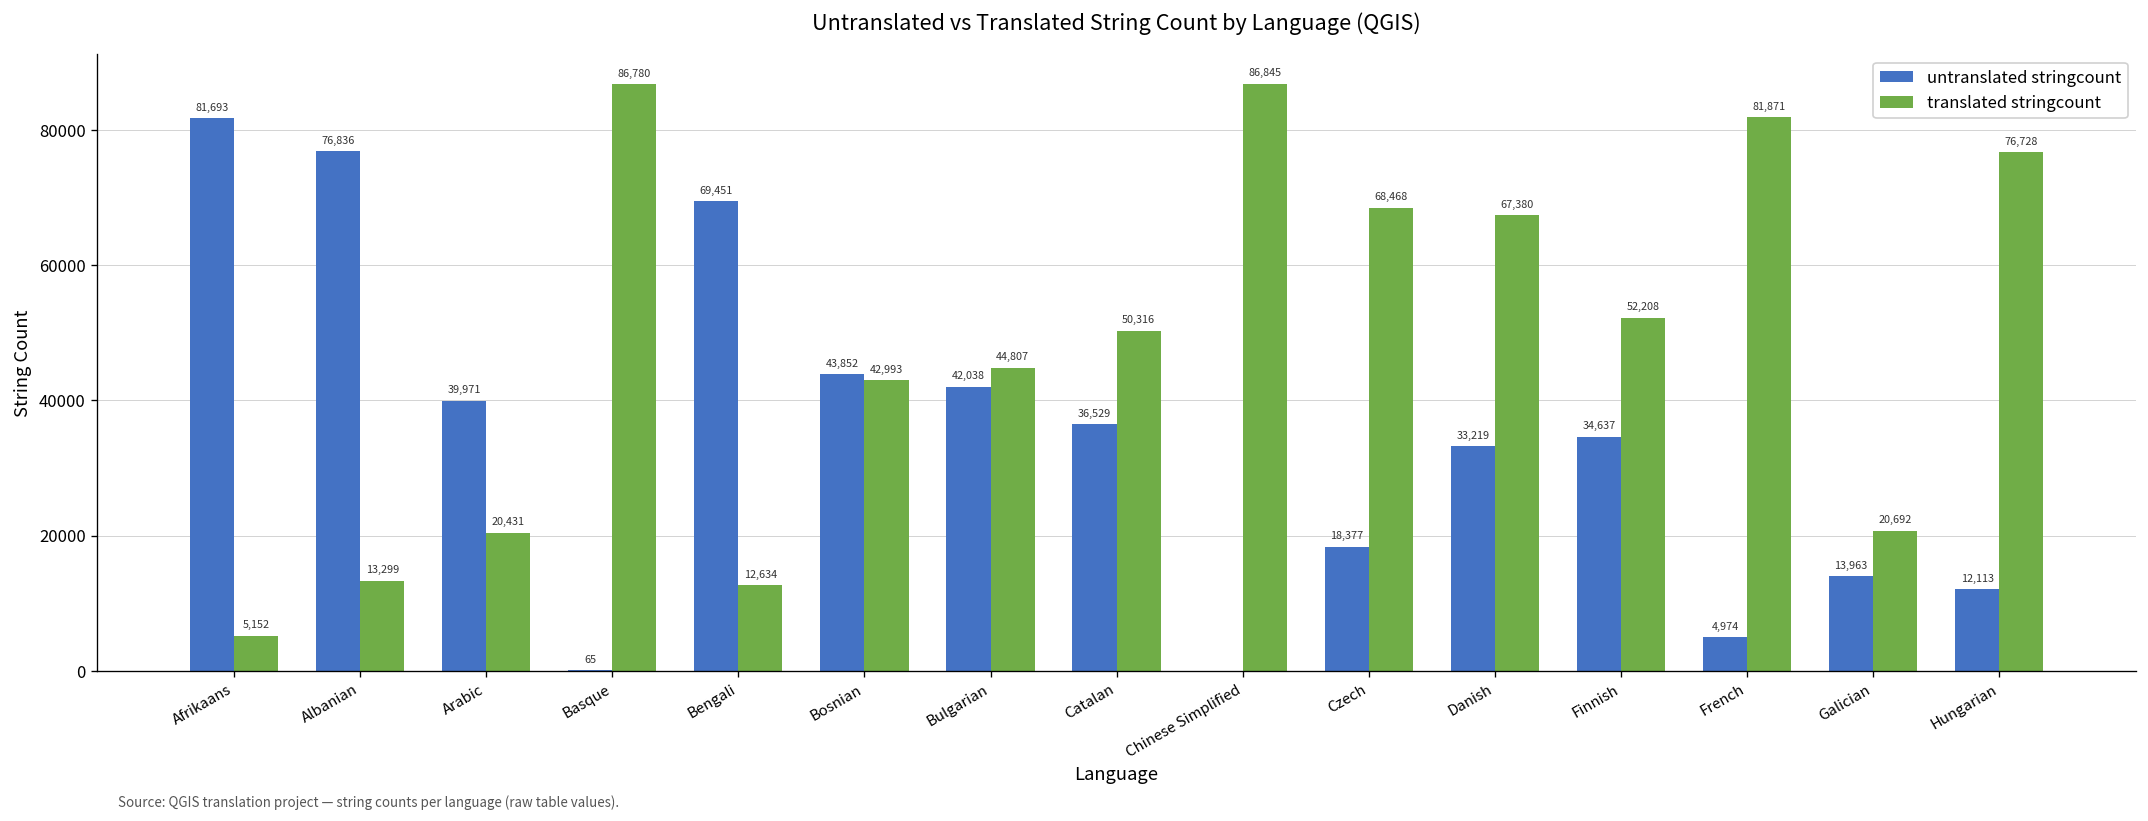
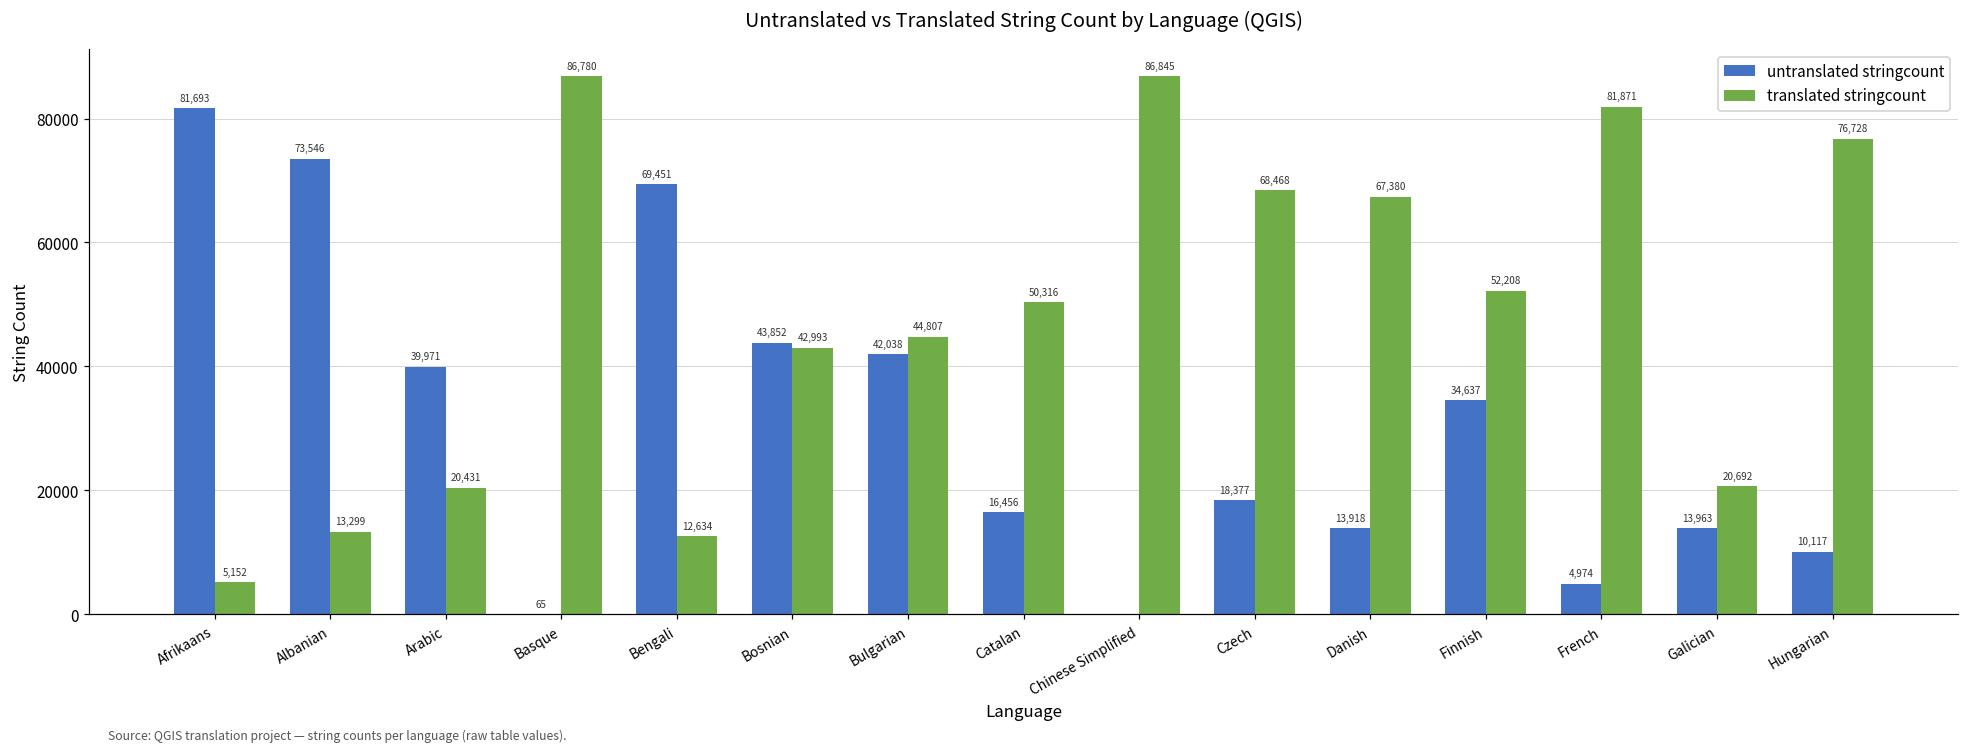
untranslated stringcount, Albanian: 76,836 -> 73,546
untranslated stringcount, Catalan: 36,529 -> 16,456
untranslated stringcount, Danish: 33,219 -> 13,918
untranslated stringcount, Hungarian: 12,113 -> 10,117
